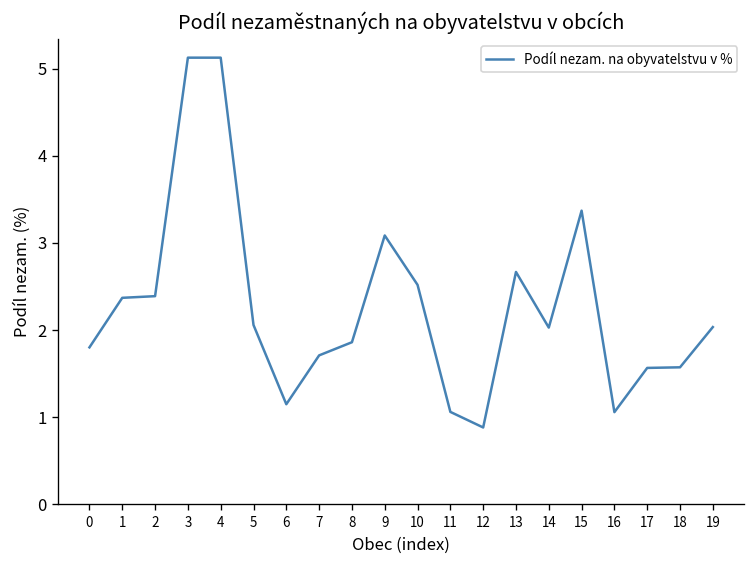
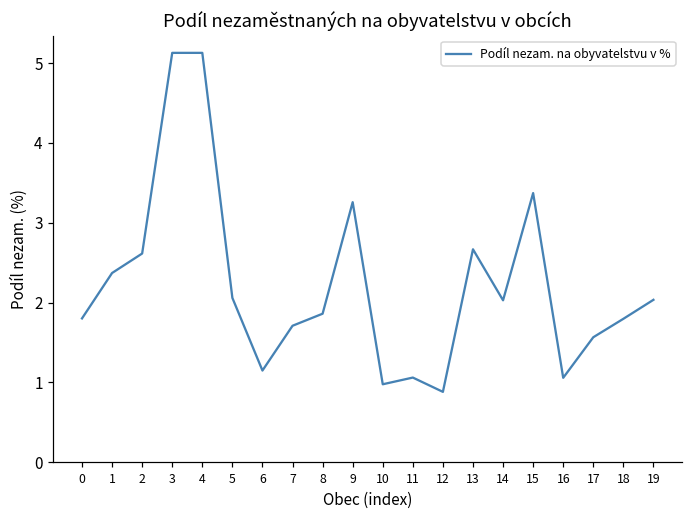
2: 2.4 -> 2.6
9: 3.1 -> 3.3
10: 2.5 -> 1.0
18: 1.6 -> 1.8
